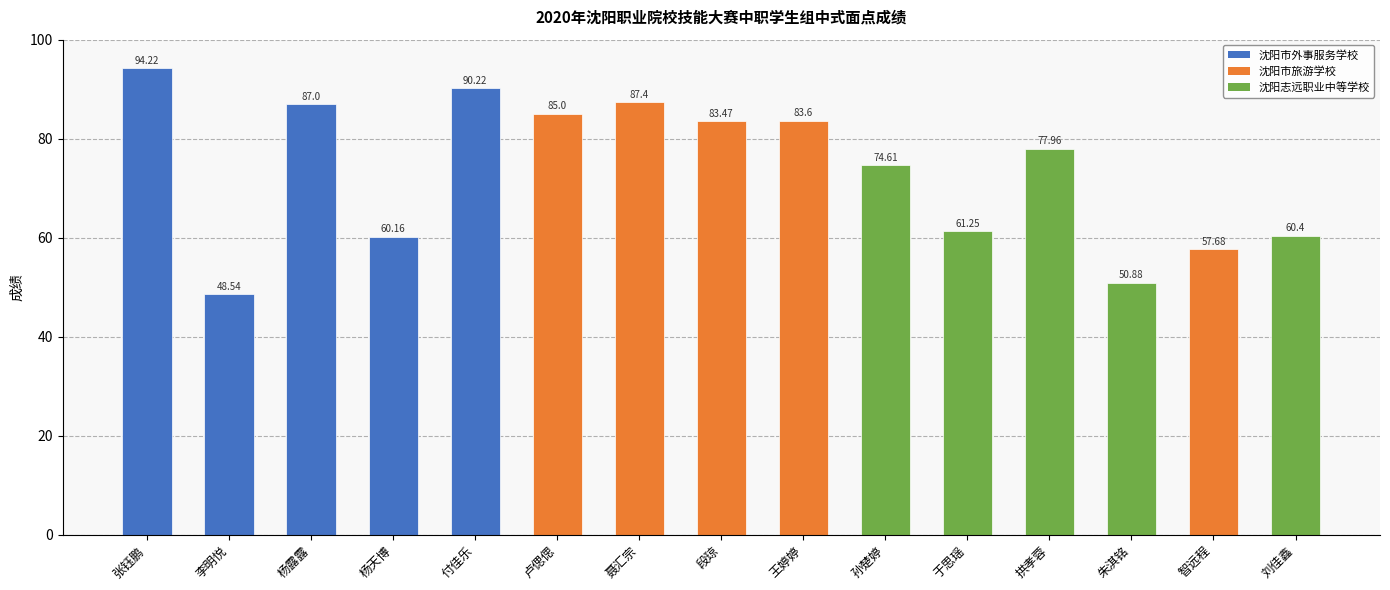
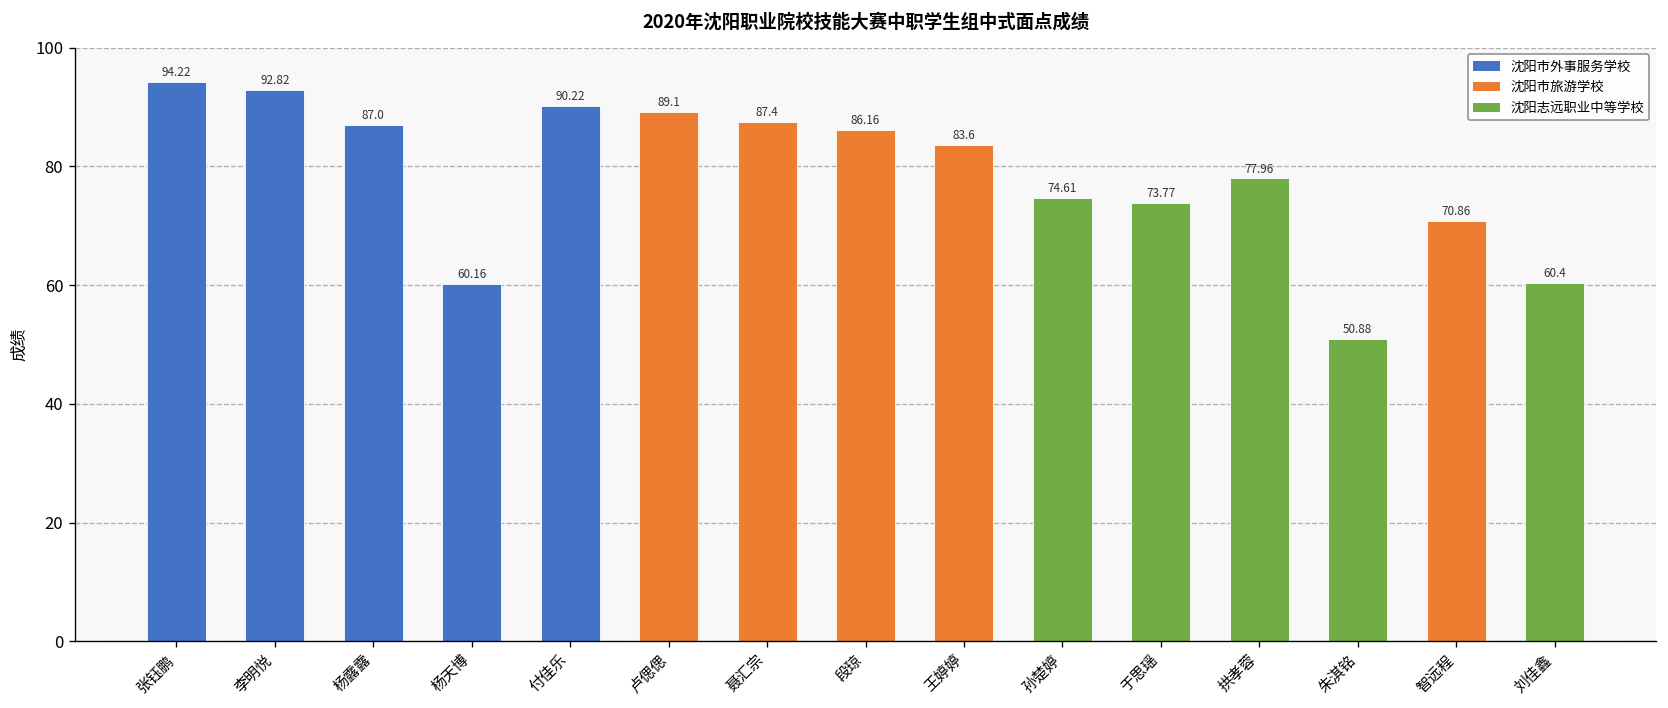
李明悦: 48.54 -> 92.82
卢偲偲: 85.0 -> 89.1
段琼: 83.47 -> 86.16
于思瑶: 61.25 -> 73.77
智远程: 57.68 -> 70.86
